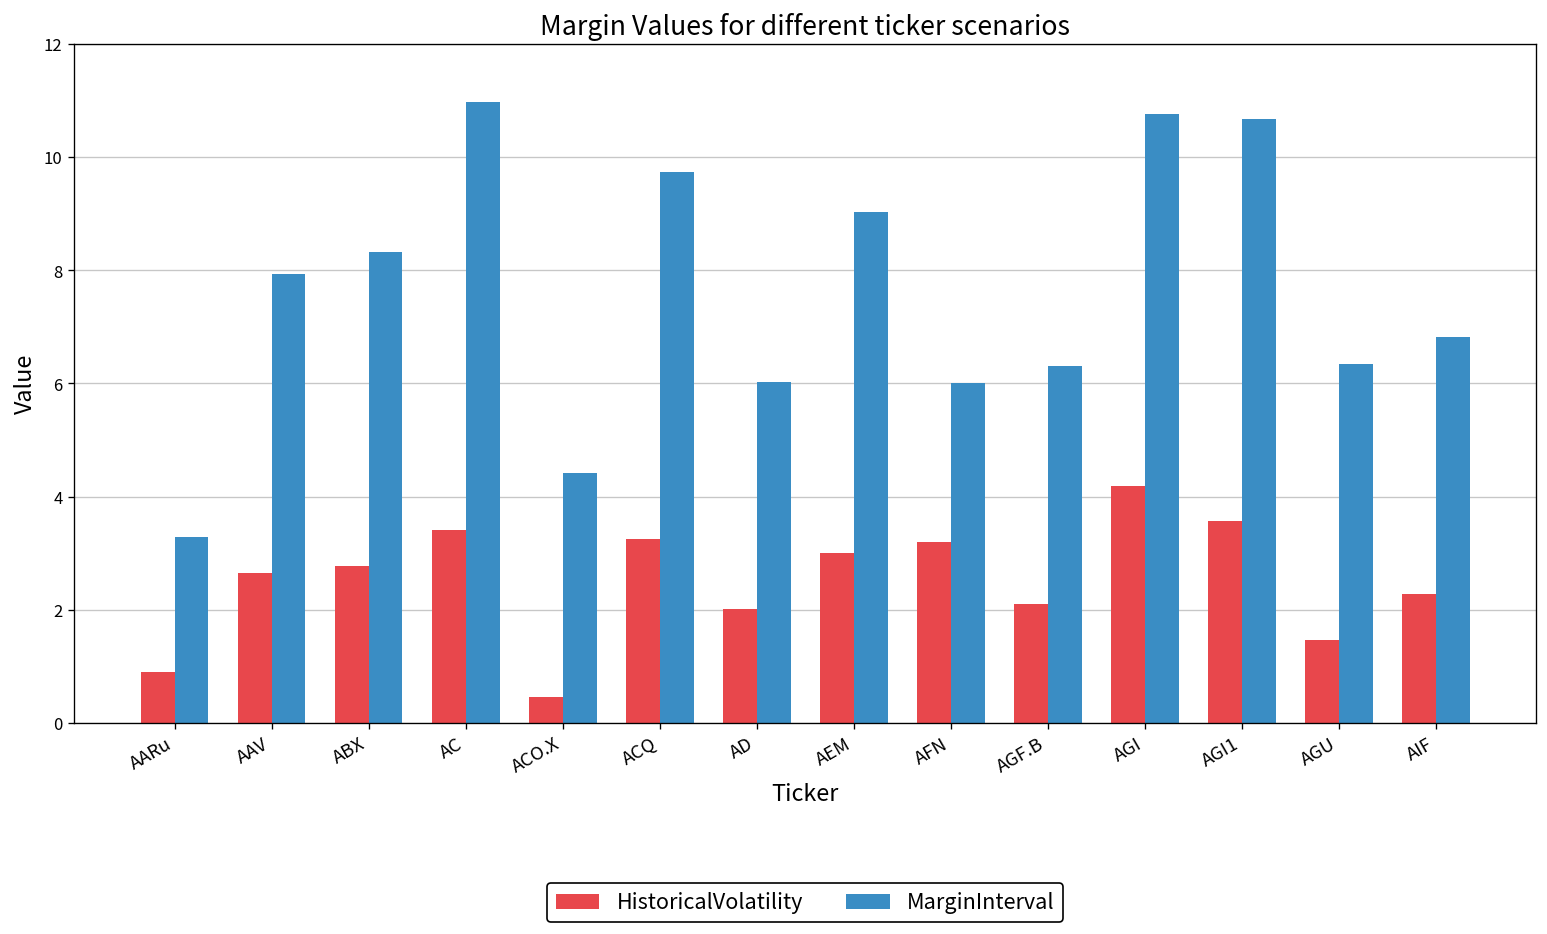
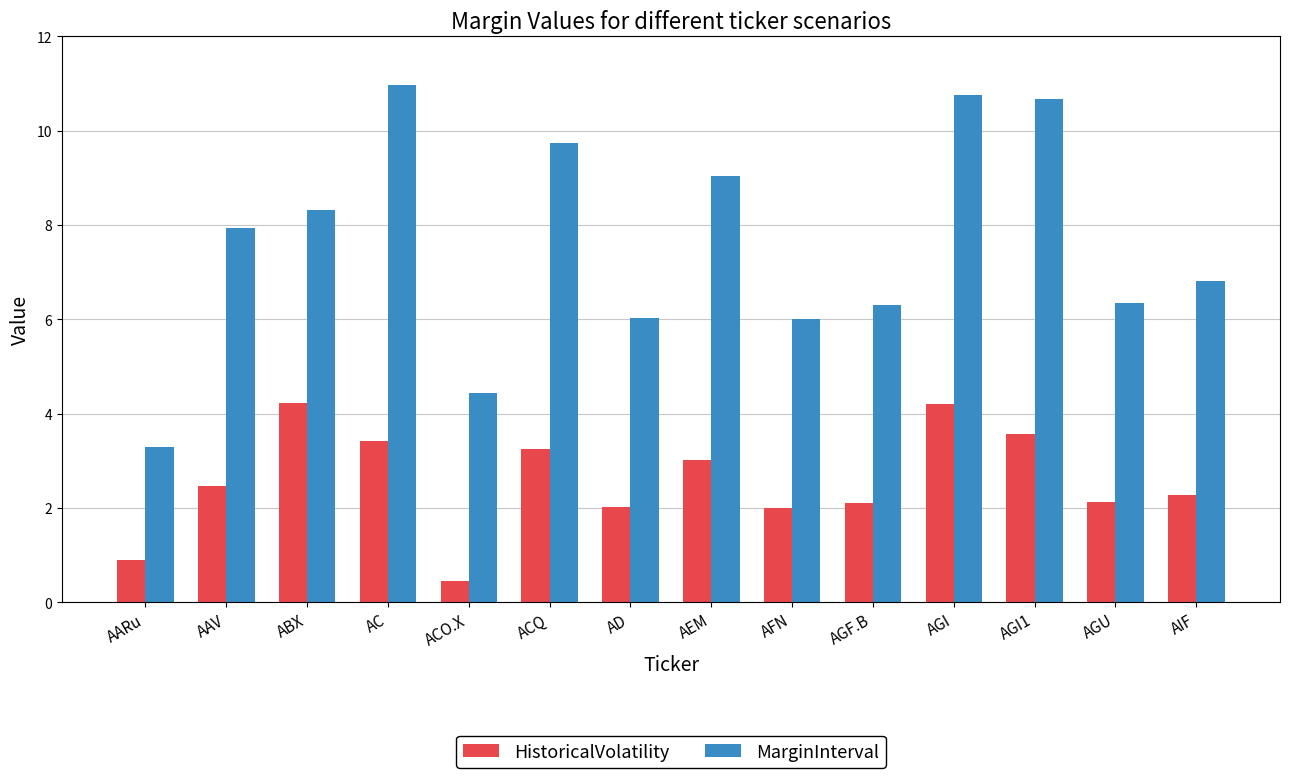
HistoricalVolatility, AAV: 2.6 -> 2.5
HistoricalVolatility, ABX: 2.8 -> 4.2
HistoricalVolatility, AFN: 3.2 -> 2.0
HistoricalVolatility, AGU: 1.5 -> 2.1
